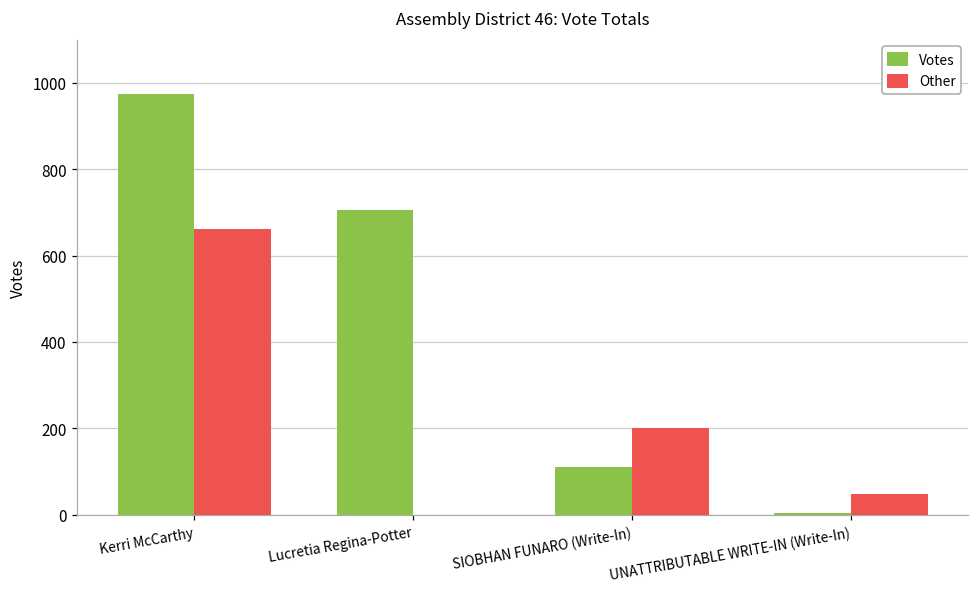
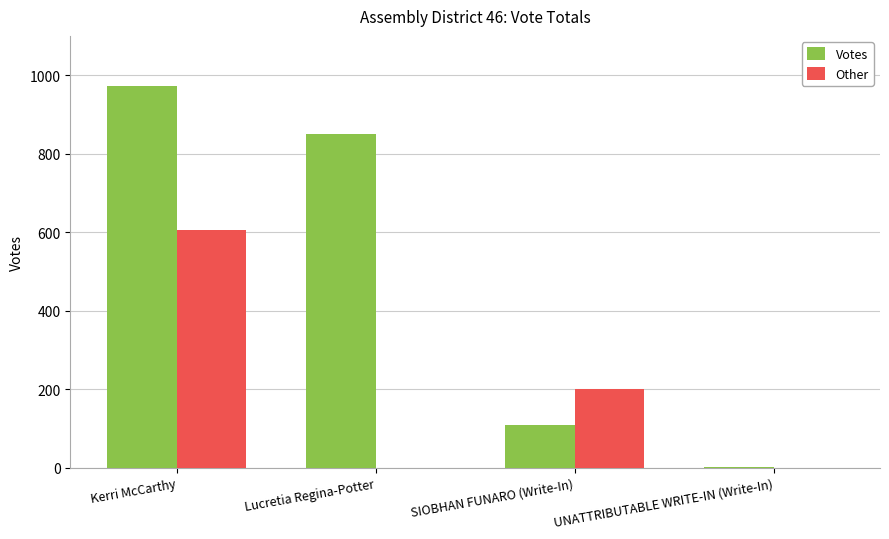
Other, Kerri McCarthy: 660 -> 610
Votes, Lucretia Regina-Potter: 710 -> 850
Other, UNATTRIBUTABLE WRITE-IN (Write-In): 50 -> 0
